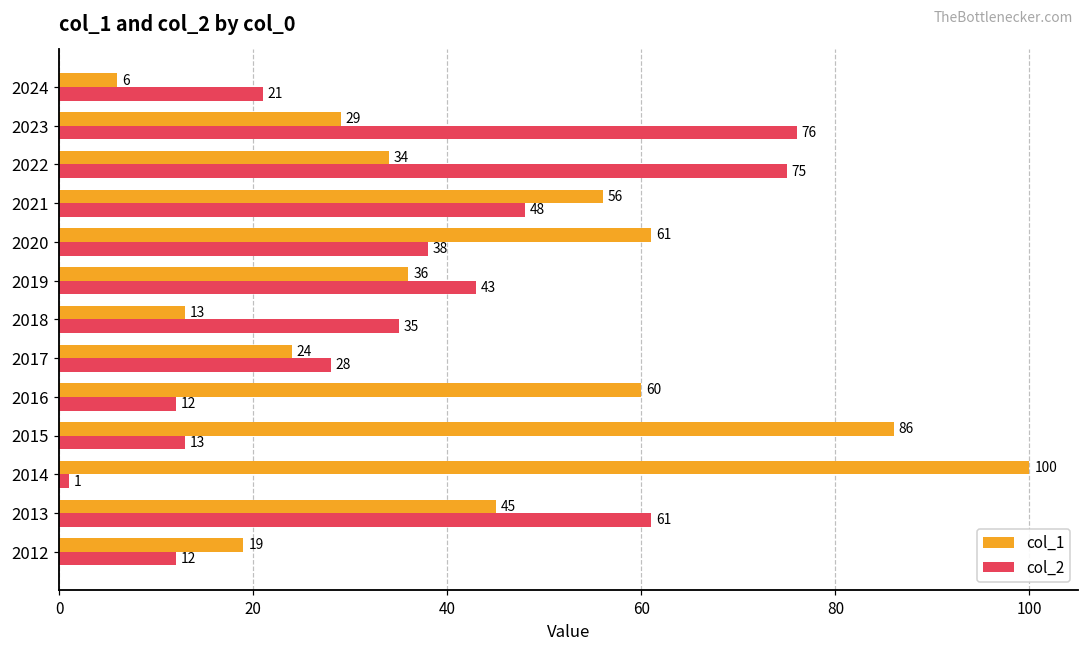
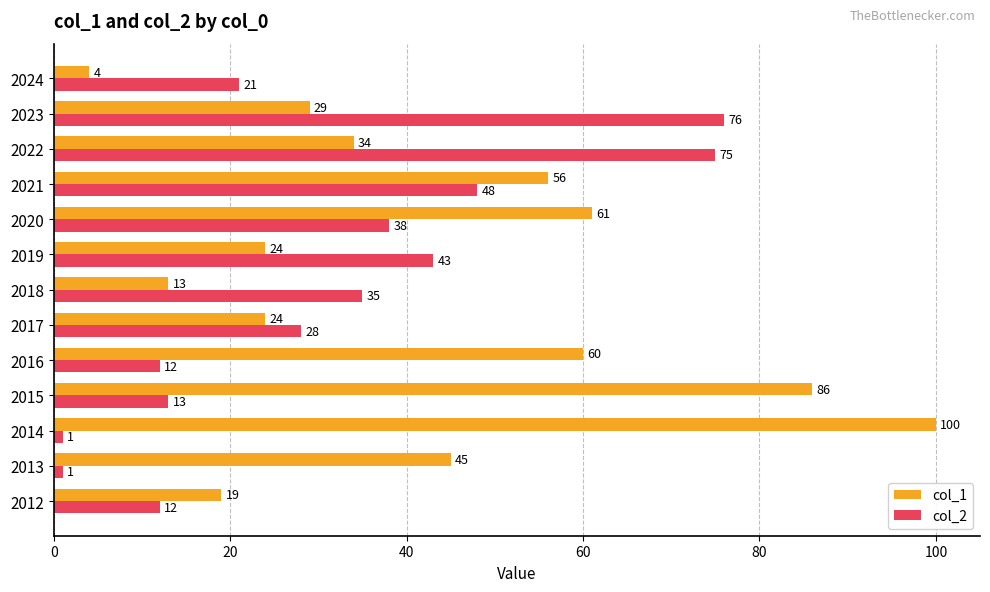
col_1, 2024: 6 -> 4
col_1, 2019: 36 -> 24
col_2, 2013: 61 -> 1
